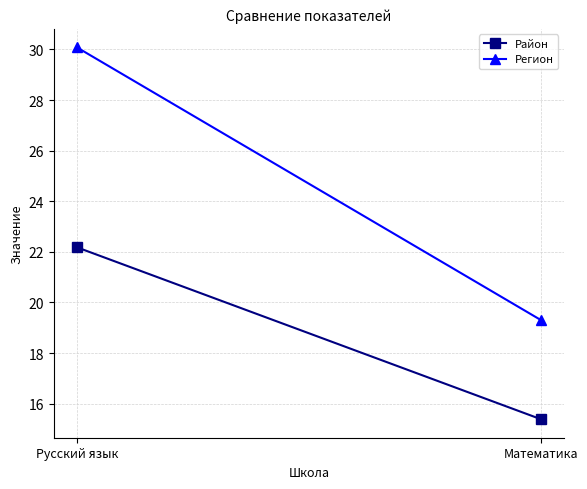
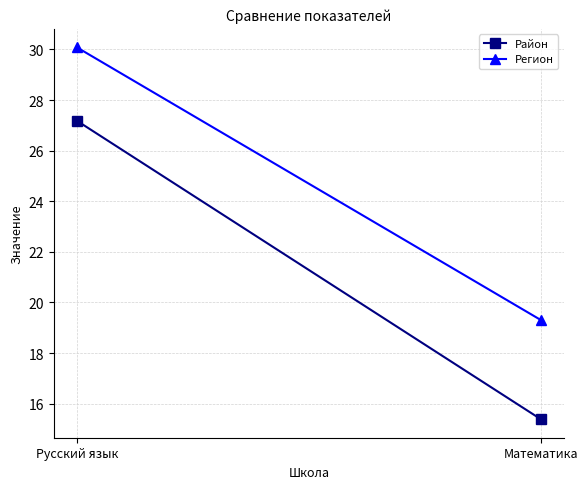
Район, Русский язык: 22.2 -> 27.2
